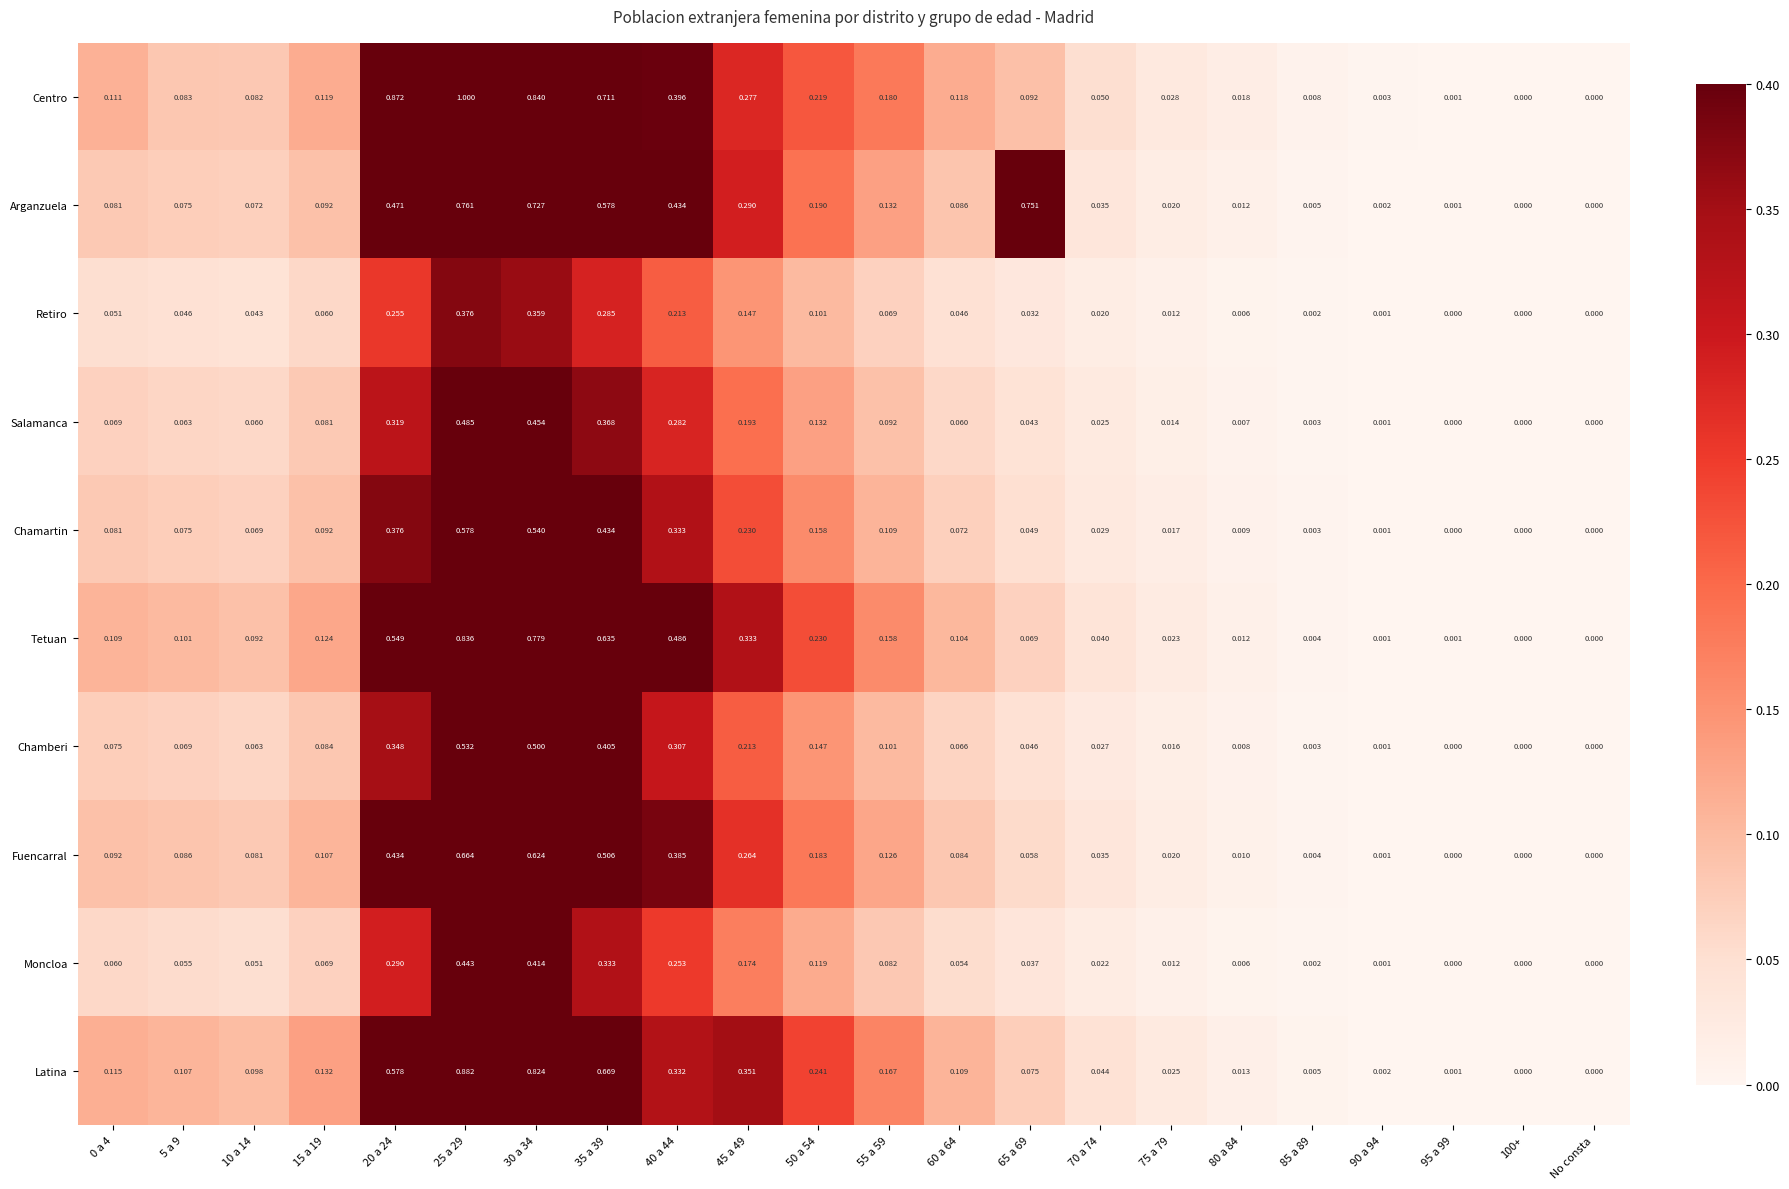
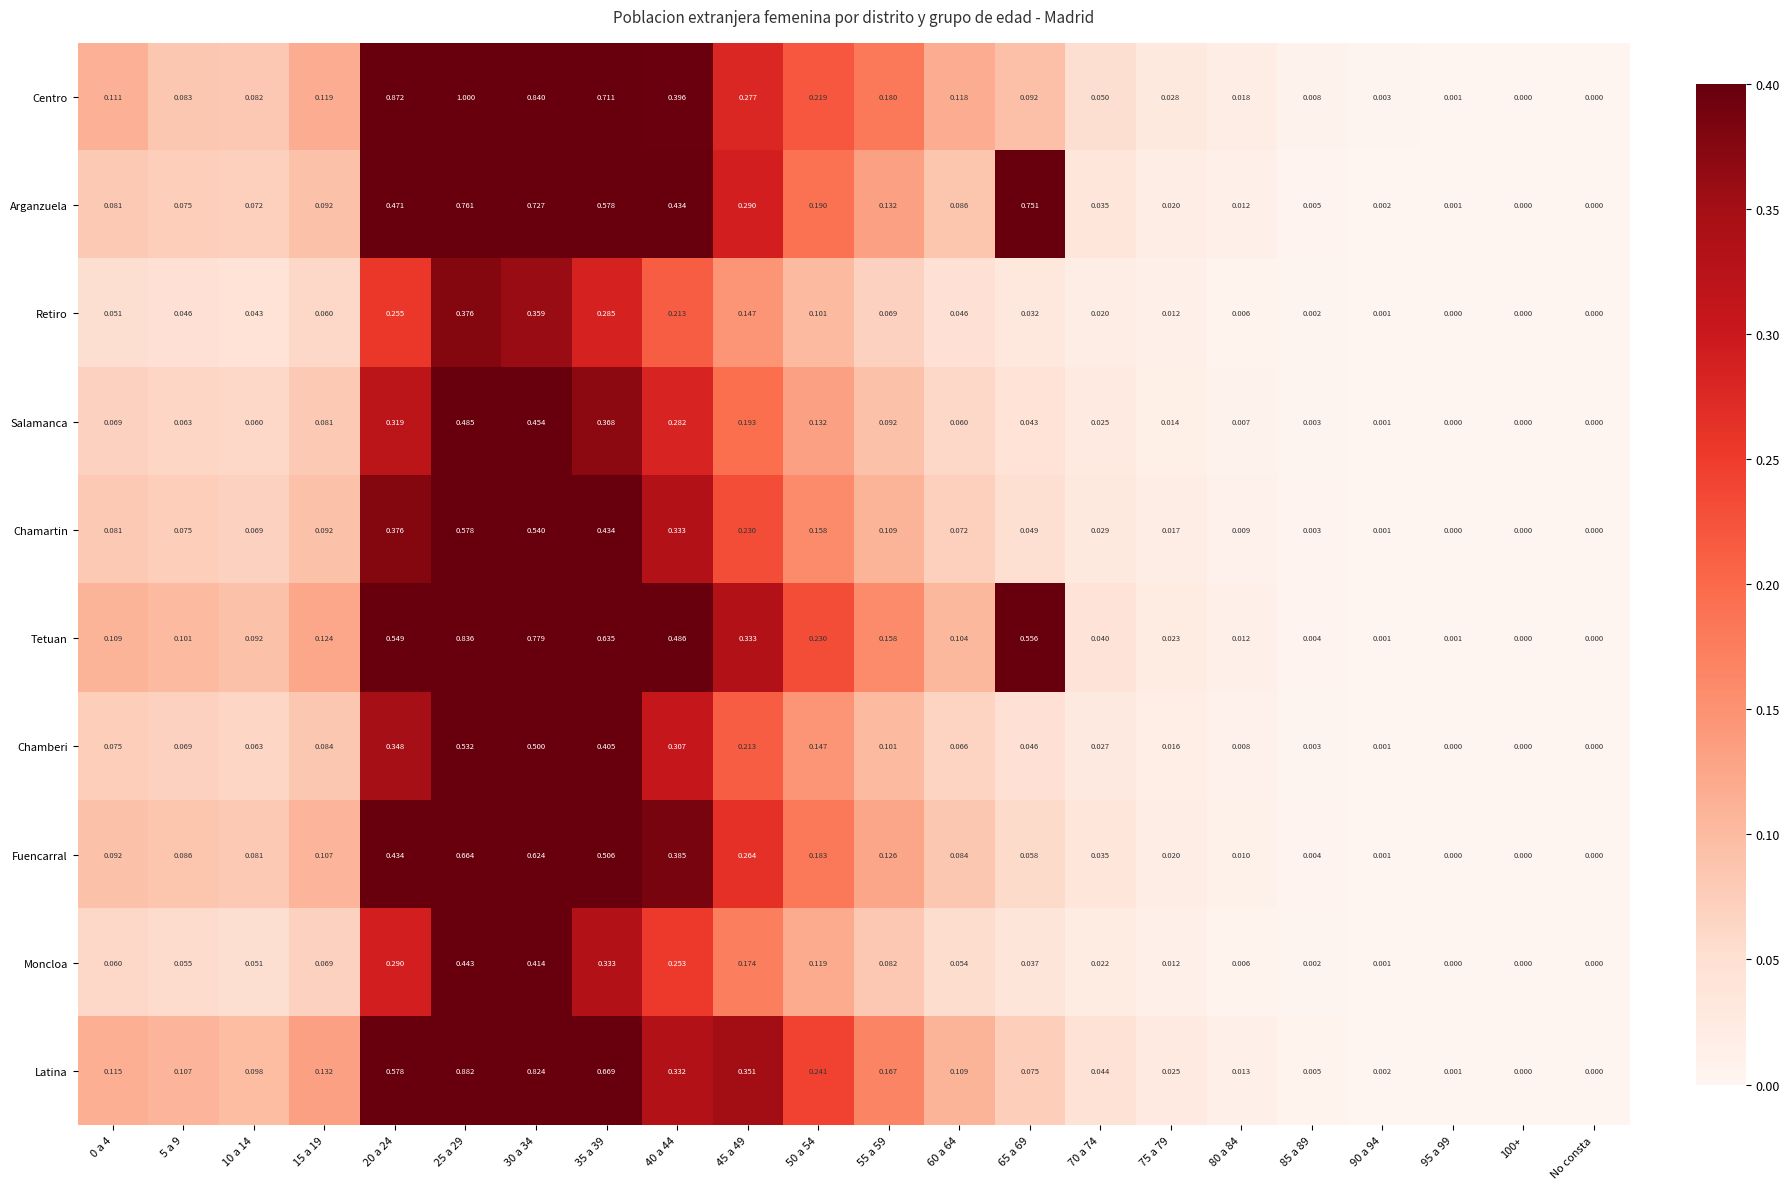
Tetuan, 65 a 69: 0.069 -> 0.556
